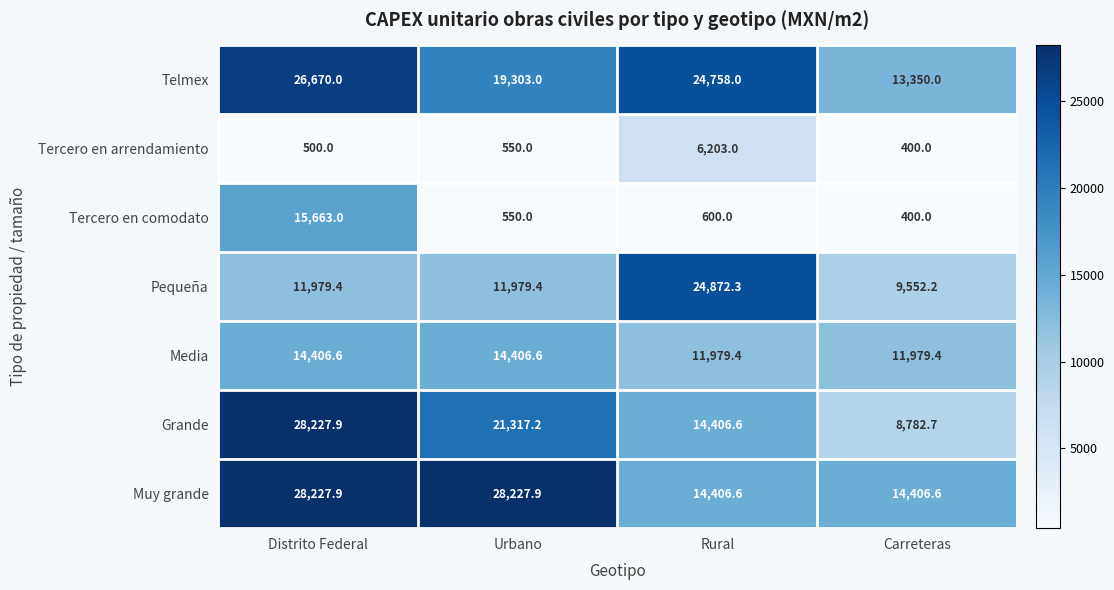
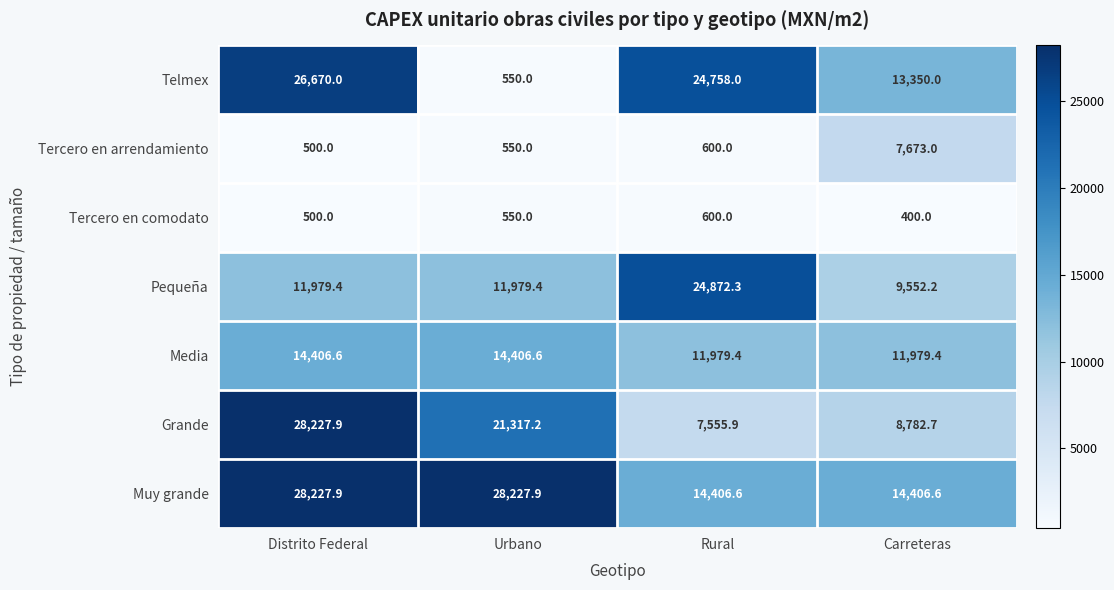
Telmex, Urbano: 19,303.0 -> 550.0
Tercero en arrendamiento, Rural: 6,203.0 -> 600.0
Tercero en arrendamiento, Carreteras: 400.0 -> 7,673.0
Tercero en comodato, Distrito Federal: 15,663.0 -> 500.0
Grande, Rural: 14,406.6 -> 7,555.9
